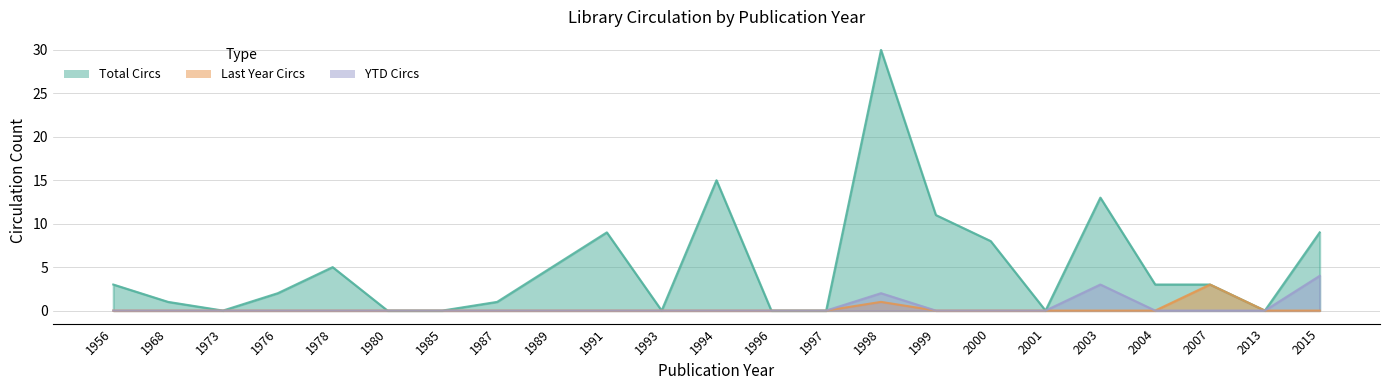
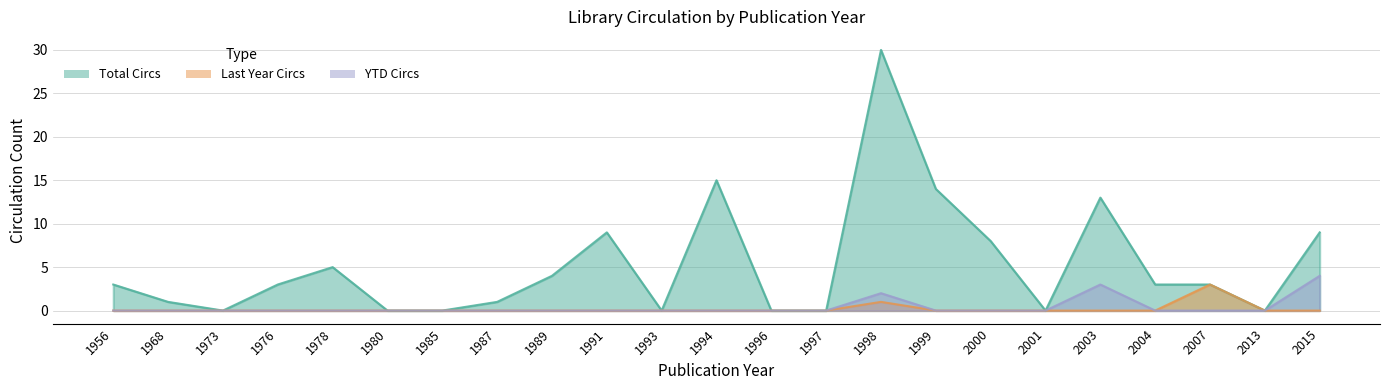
Total Circs, 1976: 2 -> 3
Total Circs, 1989: 5 -> 4
Total Circs, 1999: 11 -> 14
